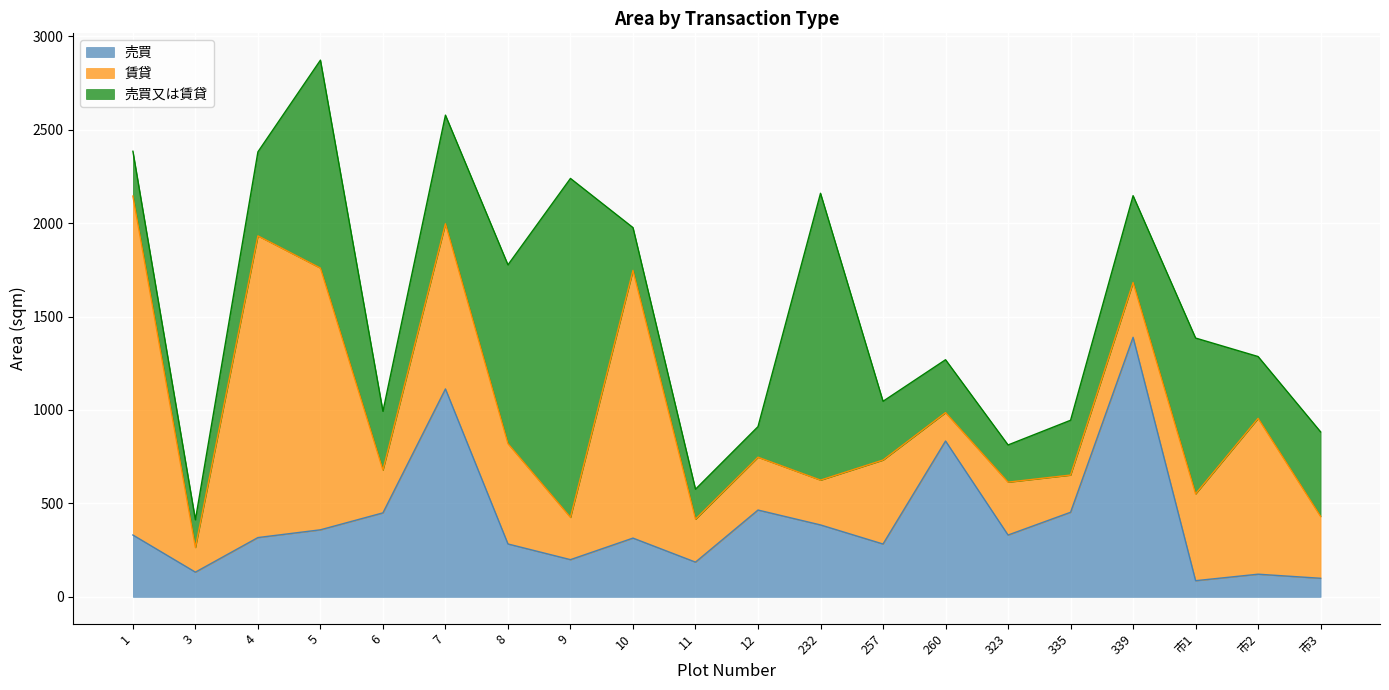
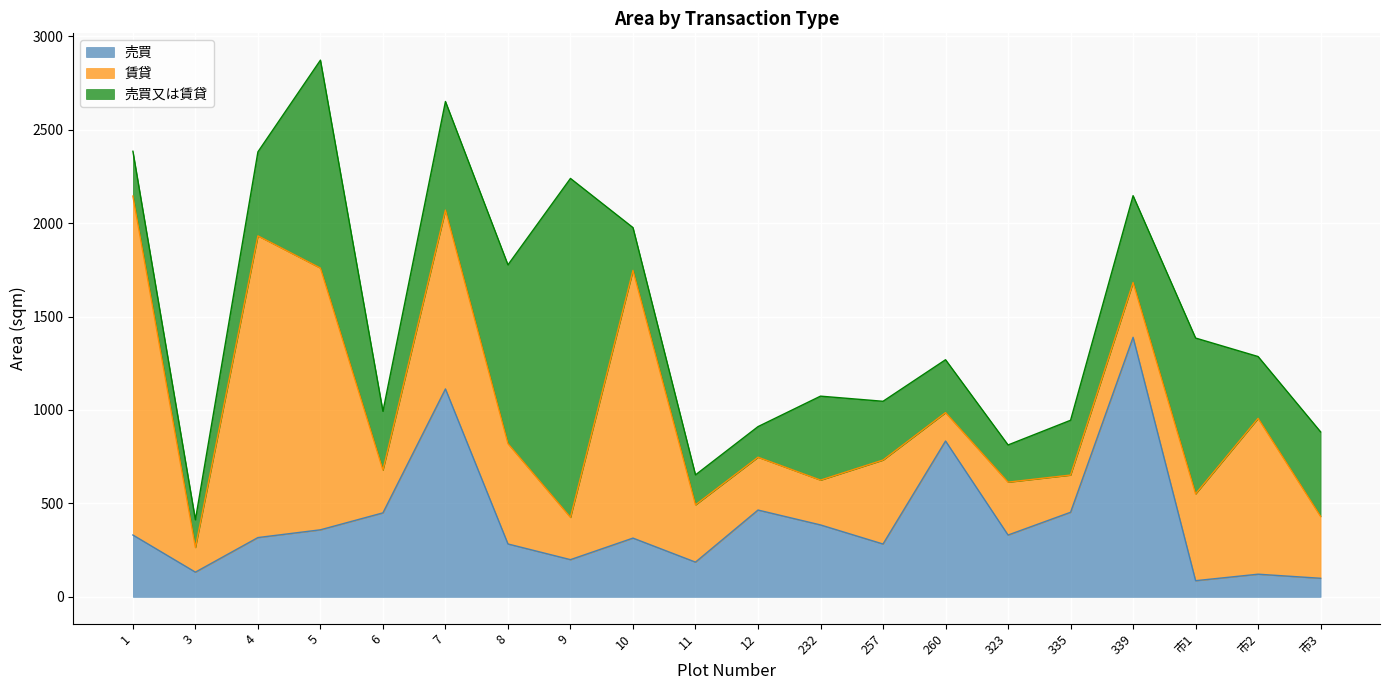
賃貸, 7: 880 -> 960
賃貸, 11: 230 -> 310
売買又は賃貸, 232: 1540 -> 450
